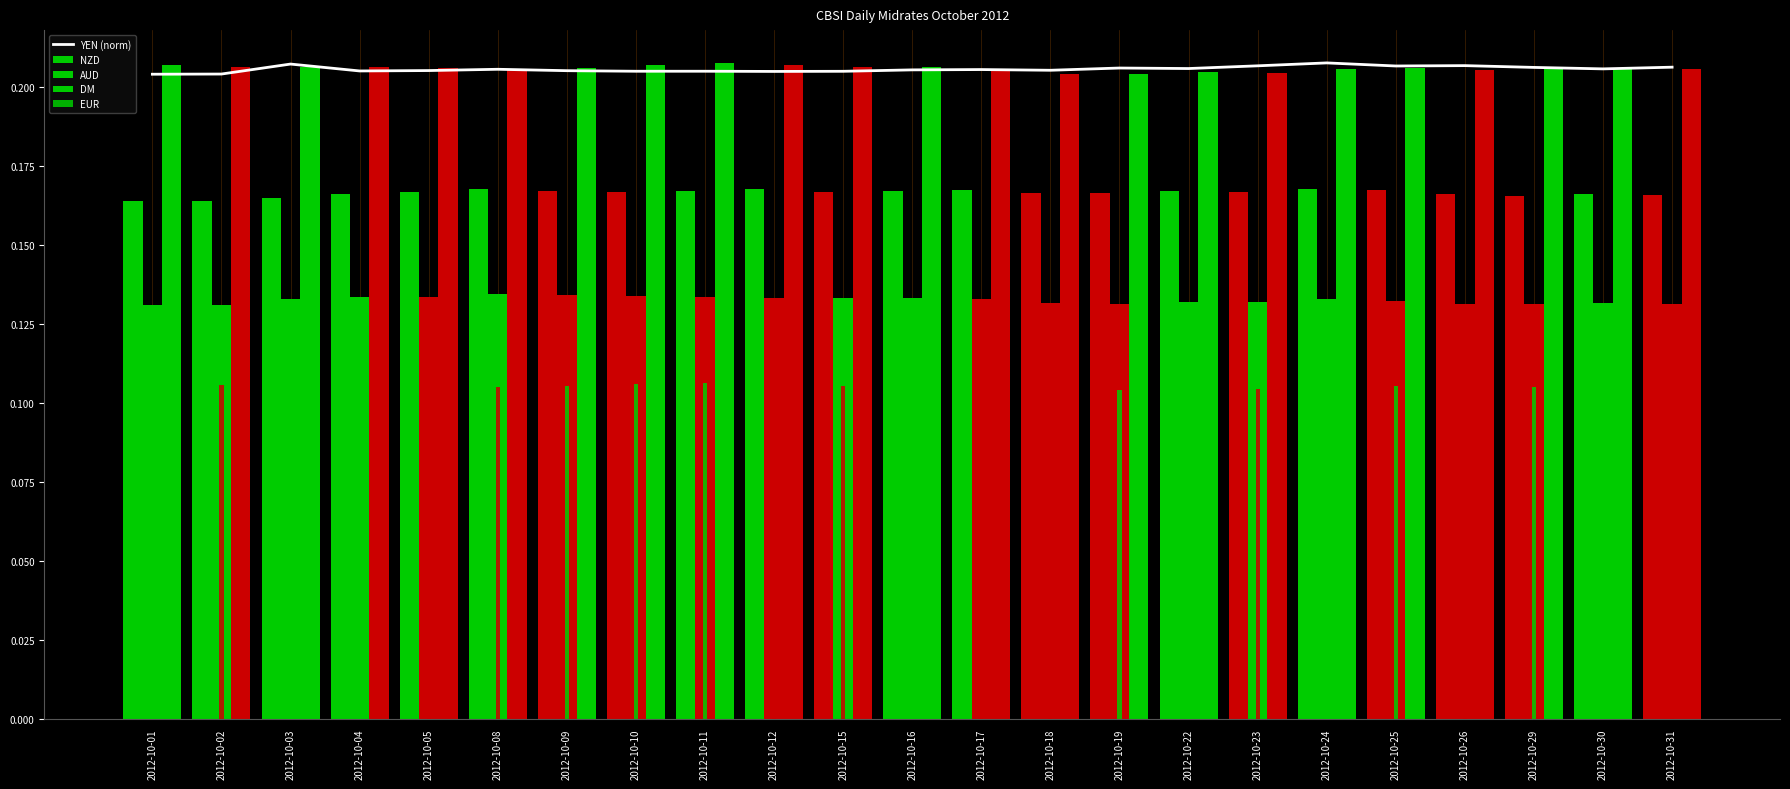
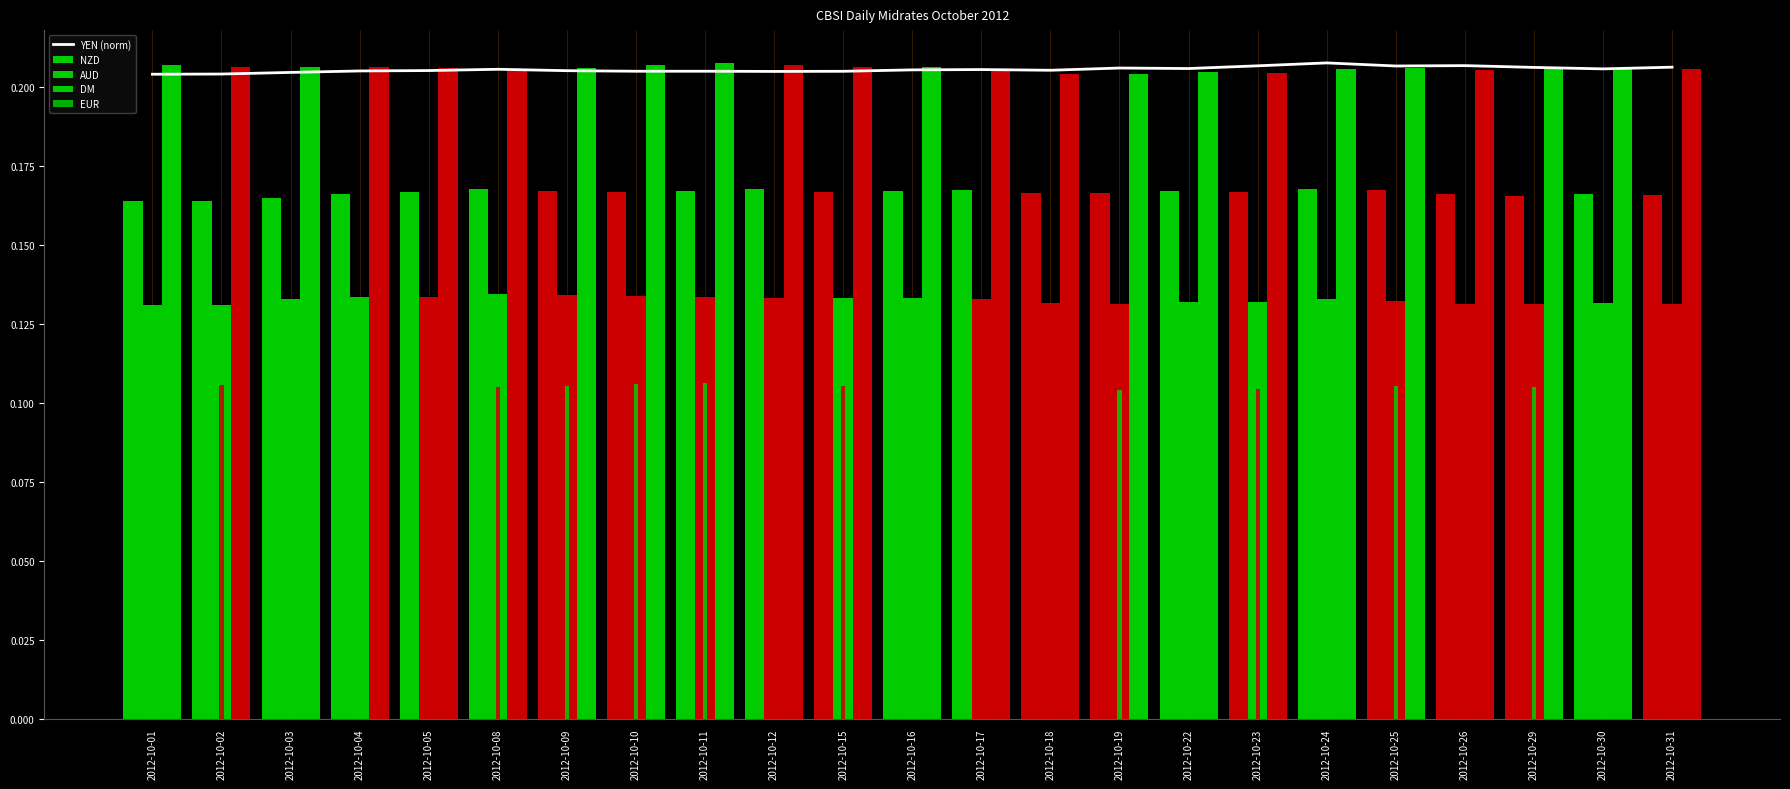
YEN (norm), 2012-10-03: 0.207 -> 0.205
